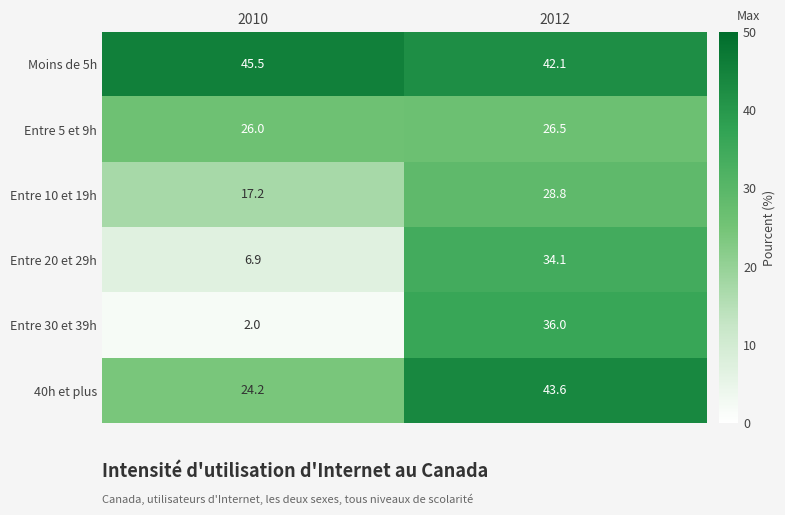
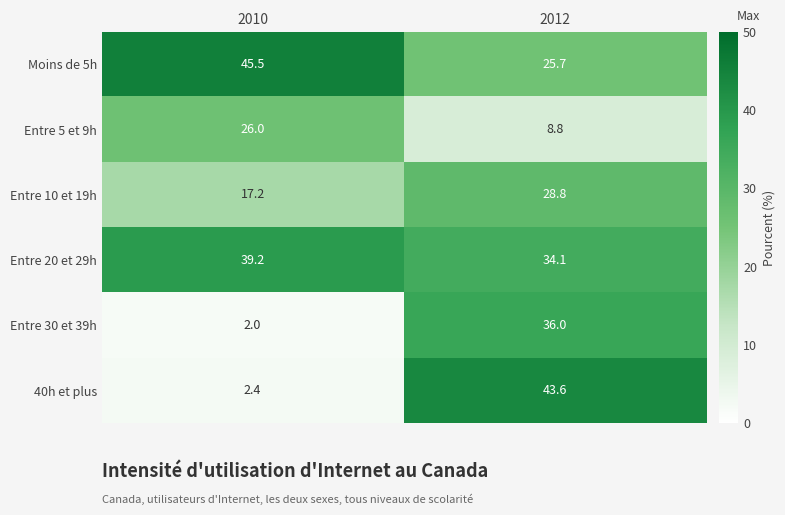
Moins de 5h, 2012: 42.1 -> 25.7
Entre 5 et 9h, 2012: 26.5 -> 8.8
Entre 20 et 29h, 2010: 6.9 -> 39.2
40h et plus, 2010: 24.2 -> 2.4
